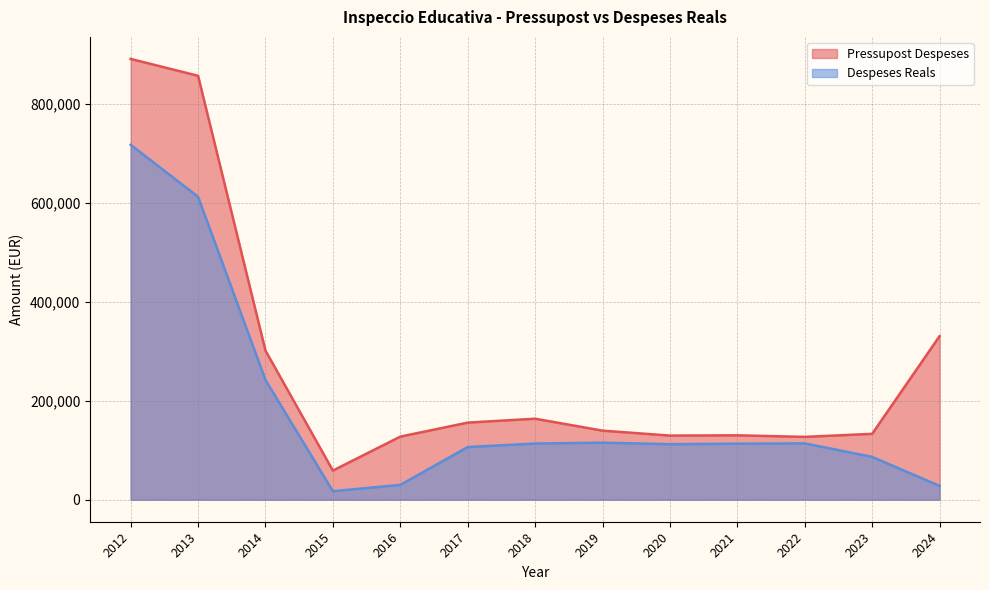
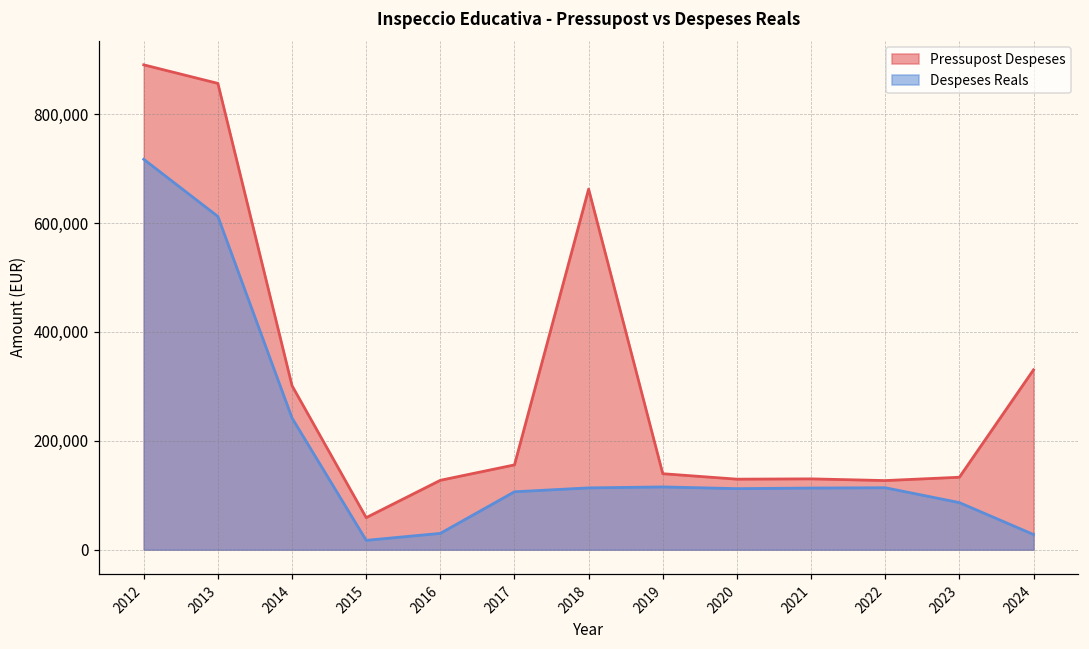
Pressupost Despeses, 2018: 160,000 -> 660,000
